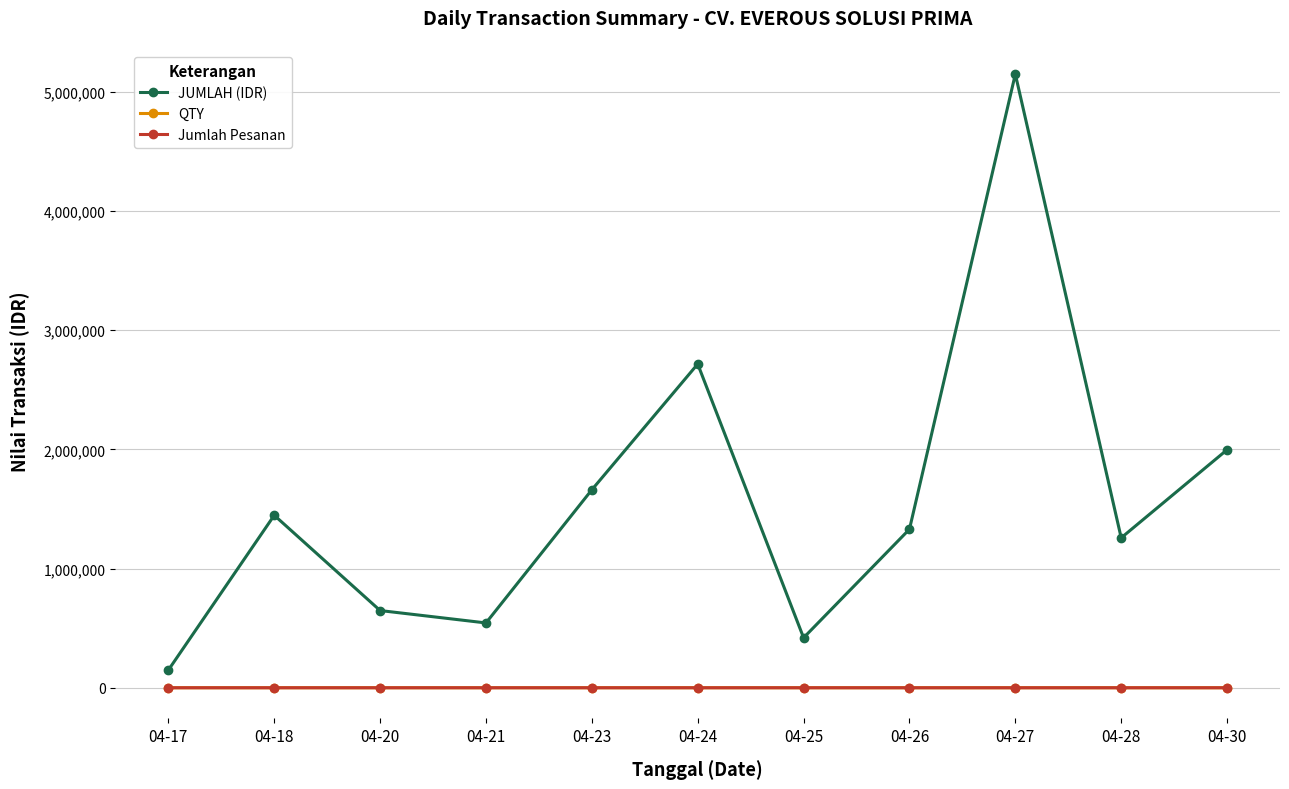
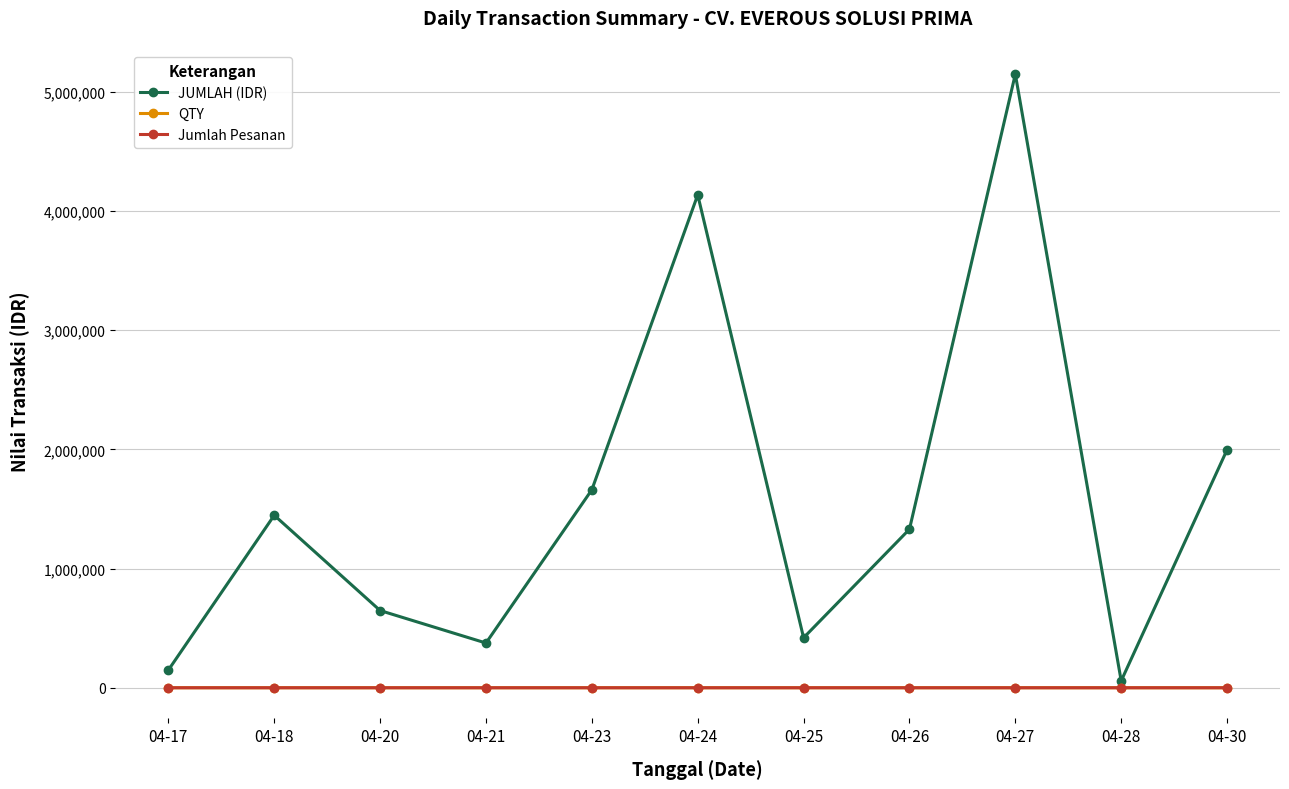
JUMLAH (IDR), 04-21: 540,000 -> 380,000
JUMLAH (IDR), 04-24: 2,720,000 -> 4,140,000
JUMLAH (IDR), 04-28: 1,260,000 -> 60,000
